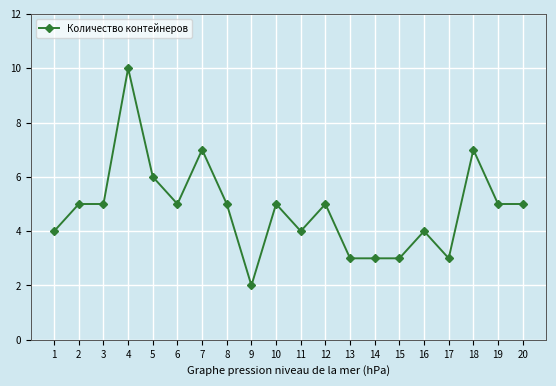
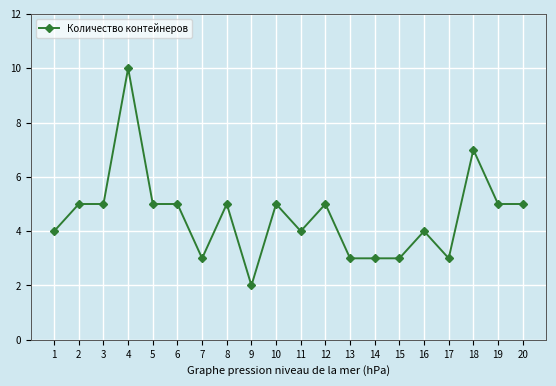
5: 6 -> 5
7: 7 -> 3
